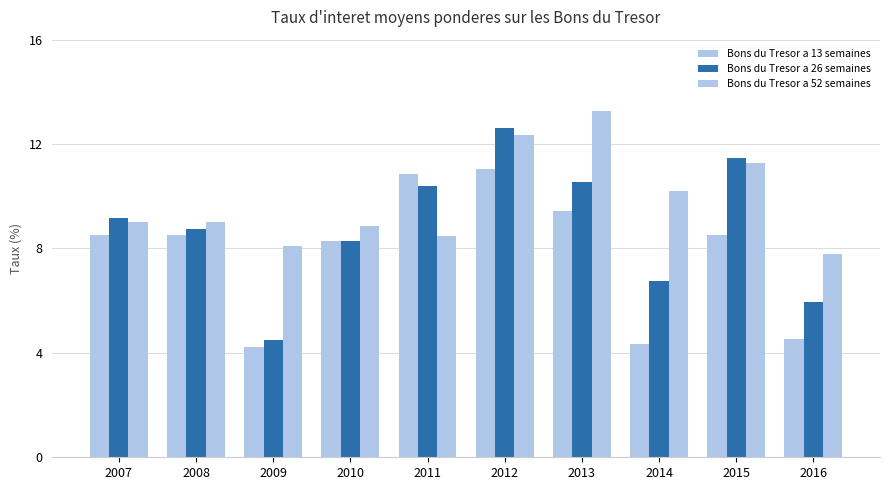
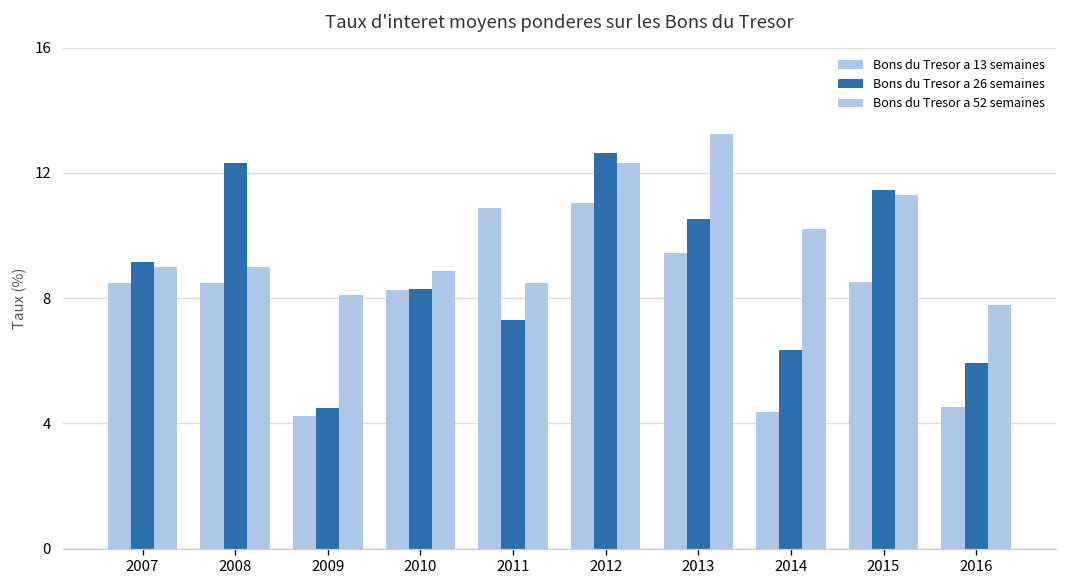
Bons du Tresor a 26 semaines, 2008: 8.8 -> 12.3
Bons du Tresor a 26 semaines, 2011: 10.4 -> 7.3
Bons du Tresor a 26 semaines, 2014: 6.8 -> 6.3
